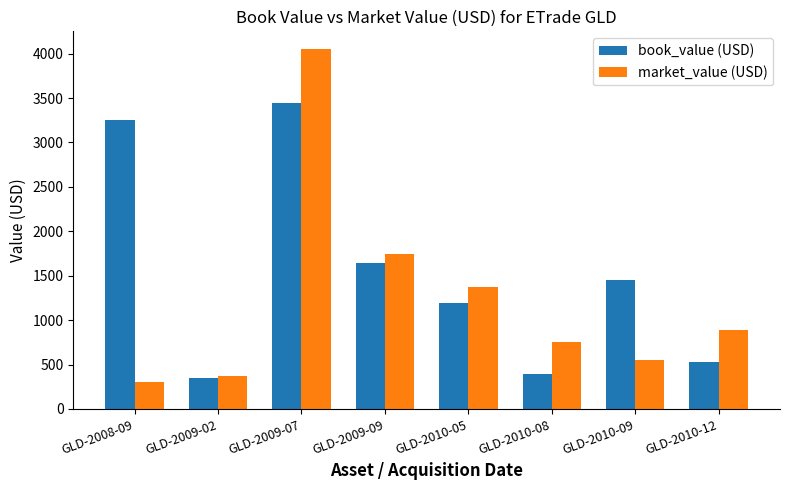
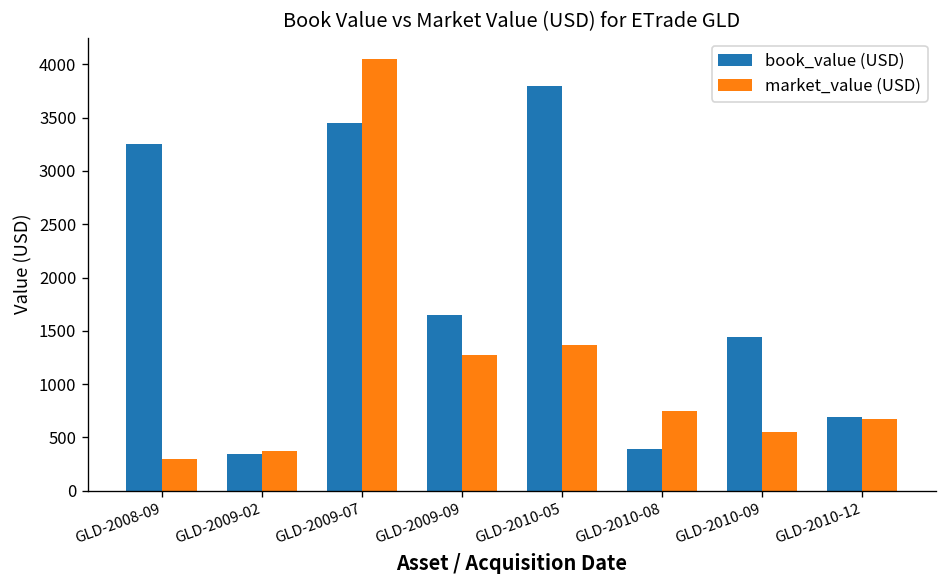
market_value (USD), GLD-2009-09: 1700 -> 1300
book_value (USD), GLD-2010-05: 1200 -> 3800
book_value (USD), GLD-2010-12: 500 -> 700
market_value (USD), GLD-2010-12: 900 -> 700
